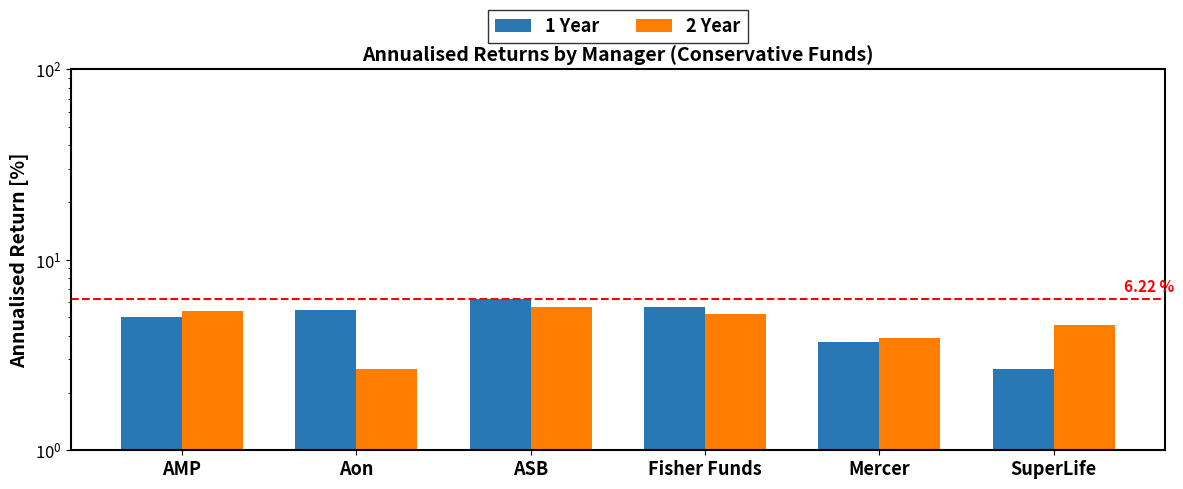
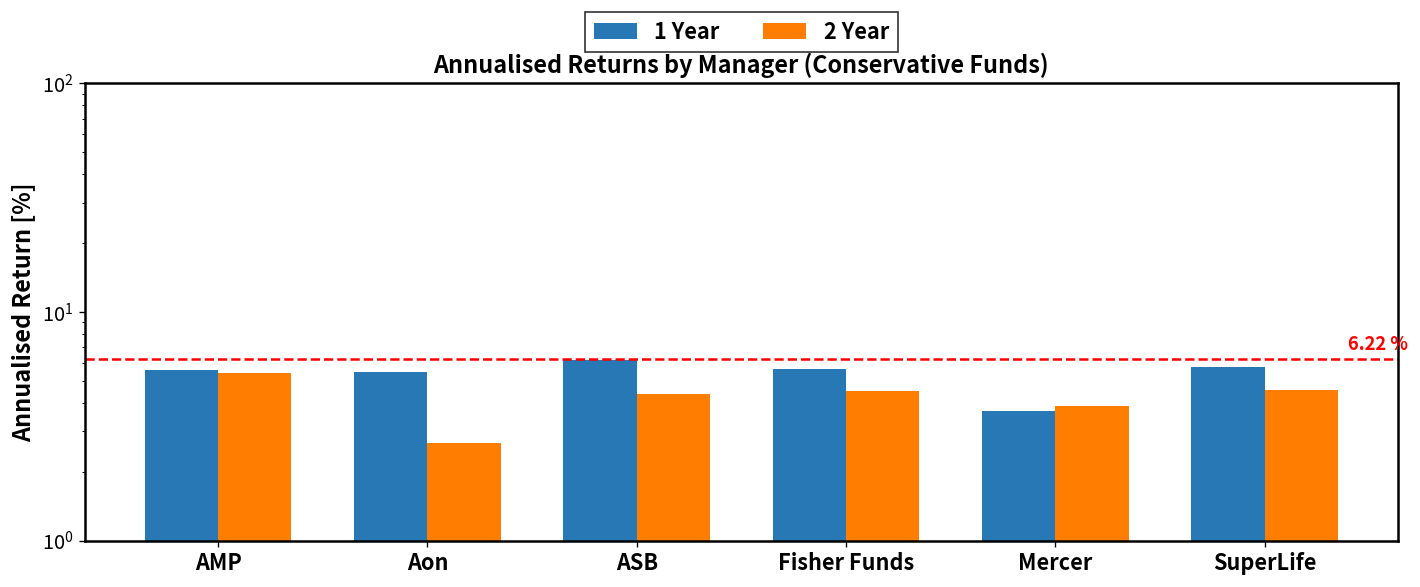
1 Year, AMP: 5.0 -> 5.6
2 Year, ASB: 5.6 -> 4.4
2 Year, Fisher Funds: 5.2 -> 4.5
1 Year, SuperLife: 2.7 -> 5.7
